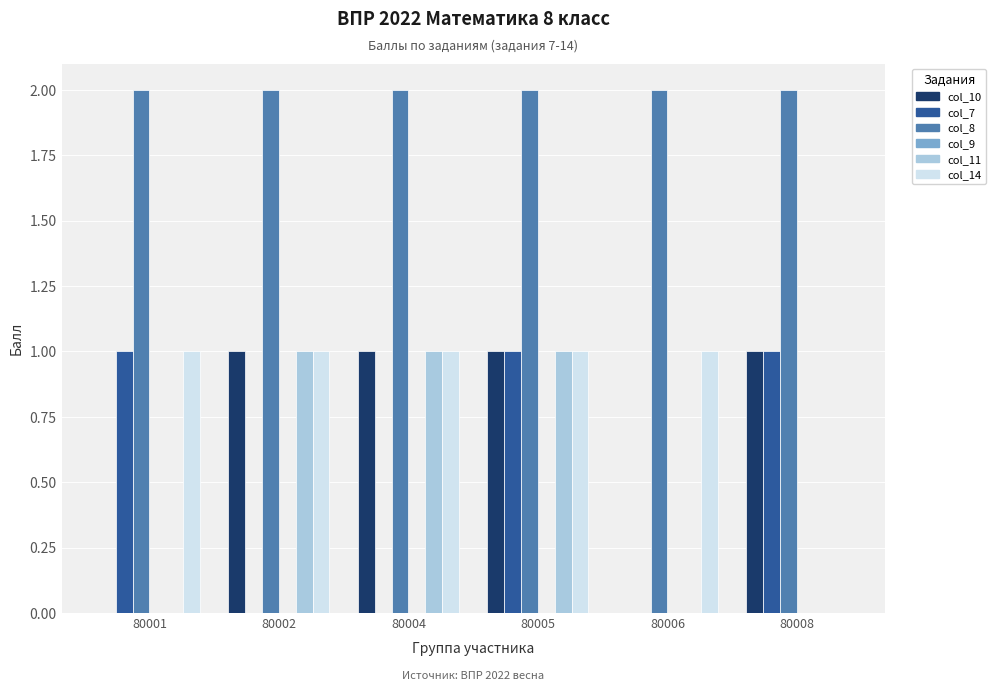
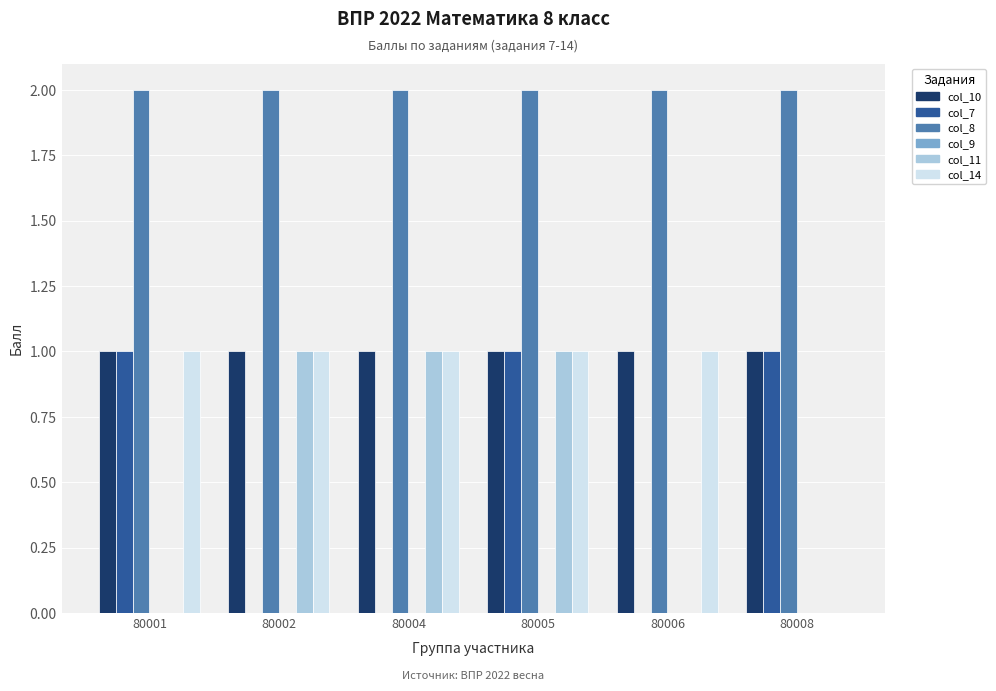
col_10, 80001: 0 -> 1
col_10, 80006: 0 -> 1
